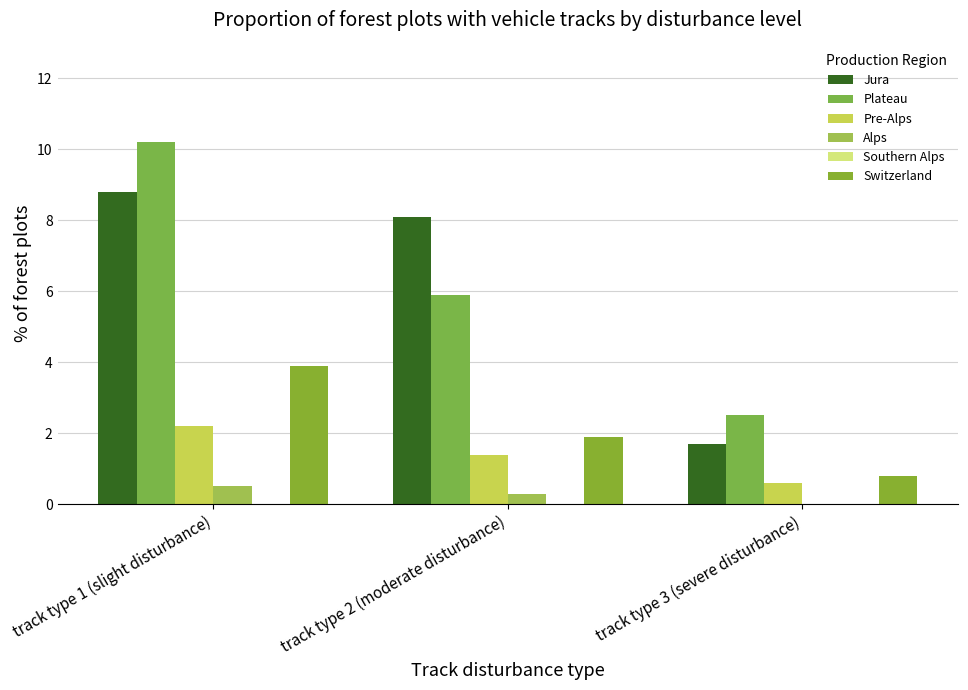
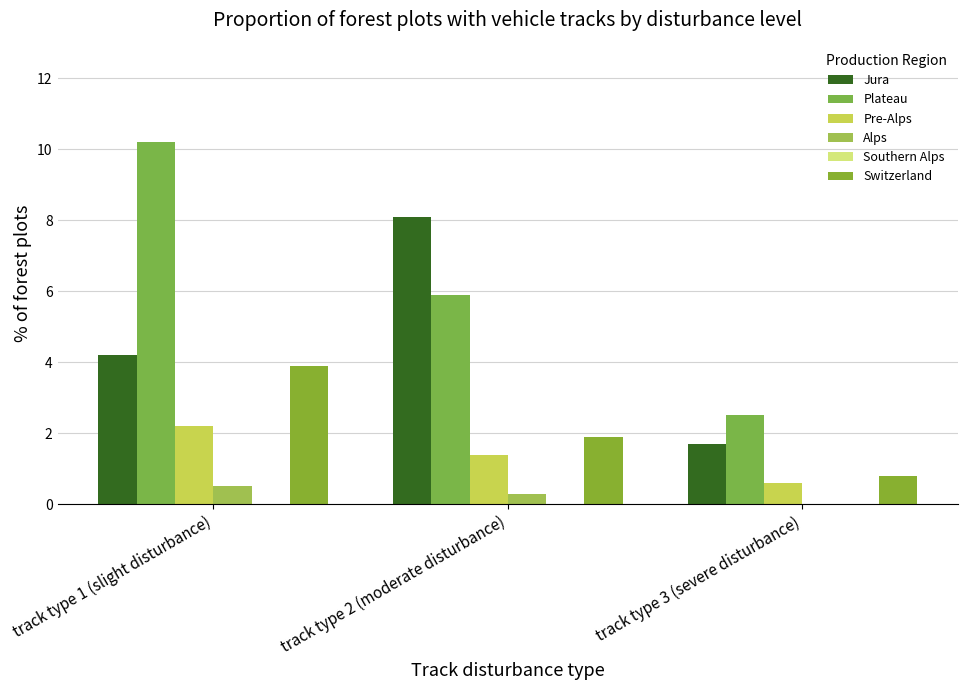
Jura, track type 1 (slight disturbance): 8.8 -> 4.2
